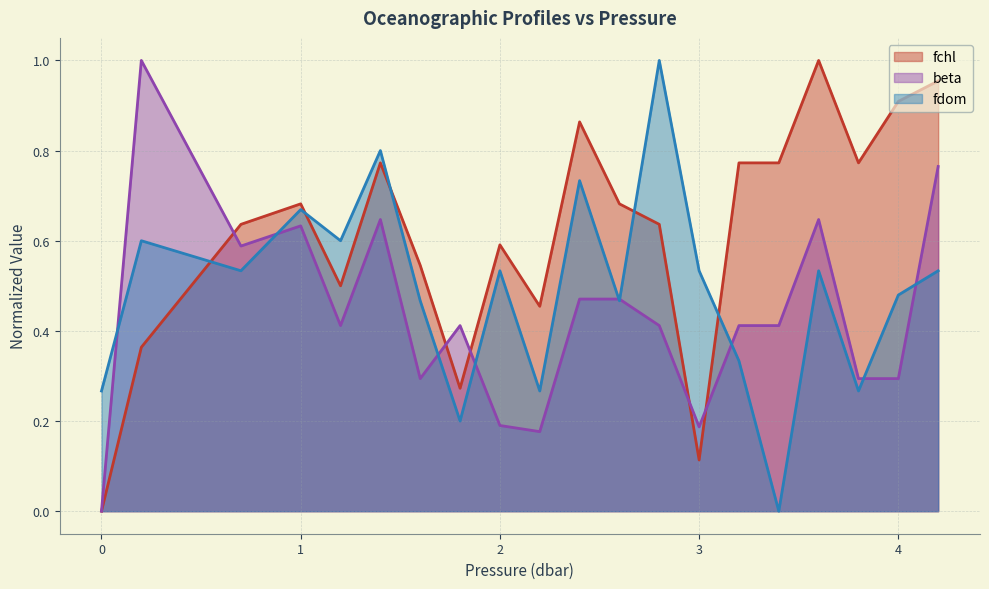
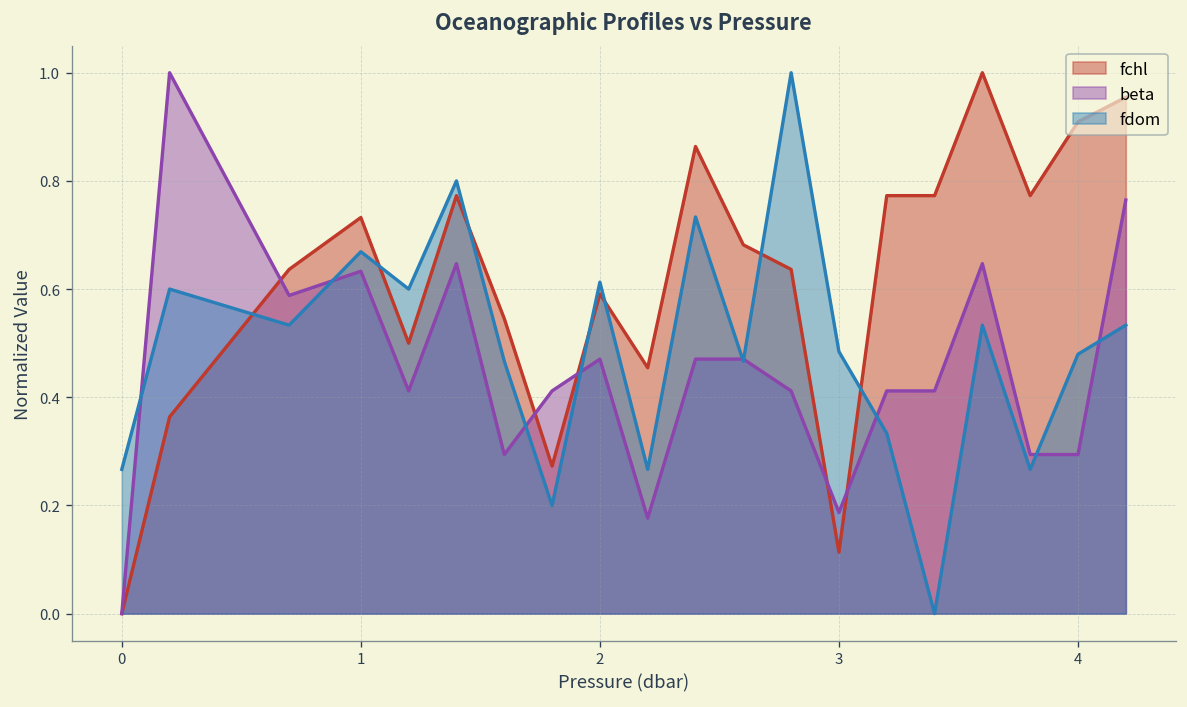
fchl, 1: 0.68 -> 0.73
beta, 2: 0.19 -> 0.47
fdom, 2: 0.53 -> 0.61
fdom, 3: 0.53 -> 0.48
